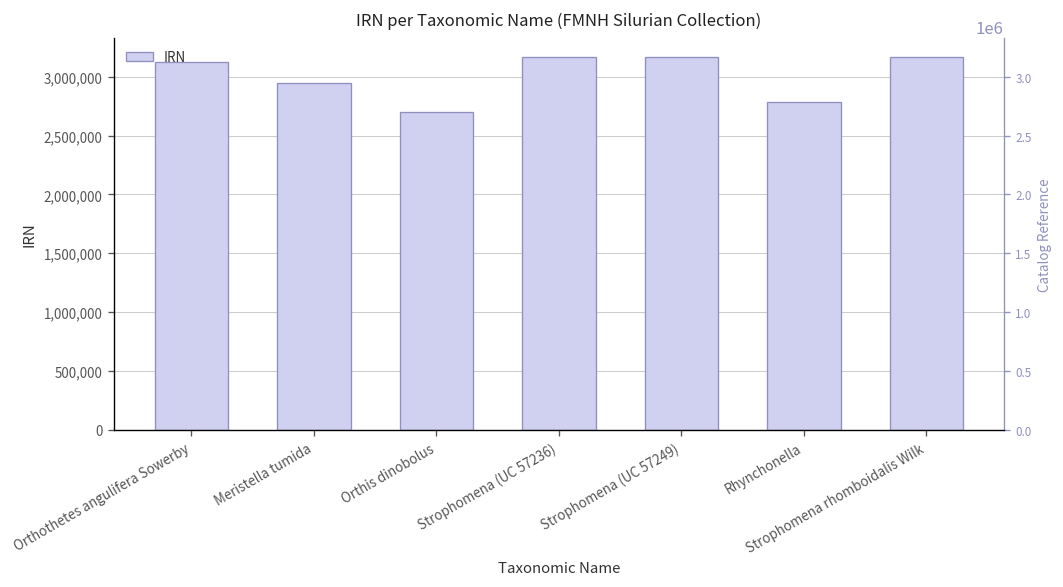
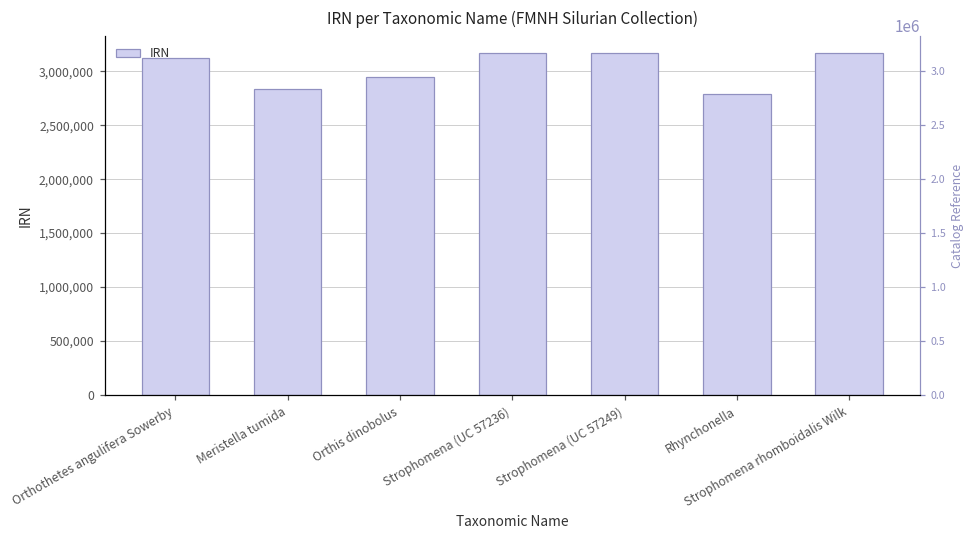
Meristella tumida: 2,900,000 -> 2,800,000
Orthis dinobolus: 2,700,000 -> 3,000,000
